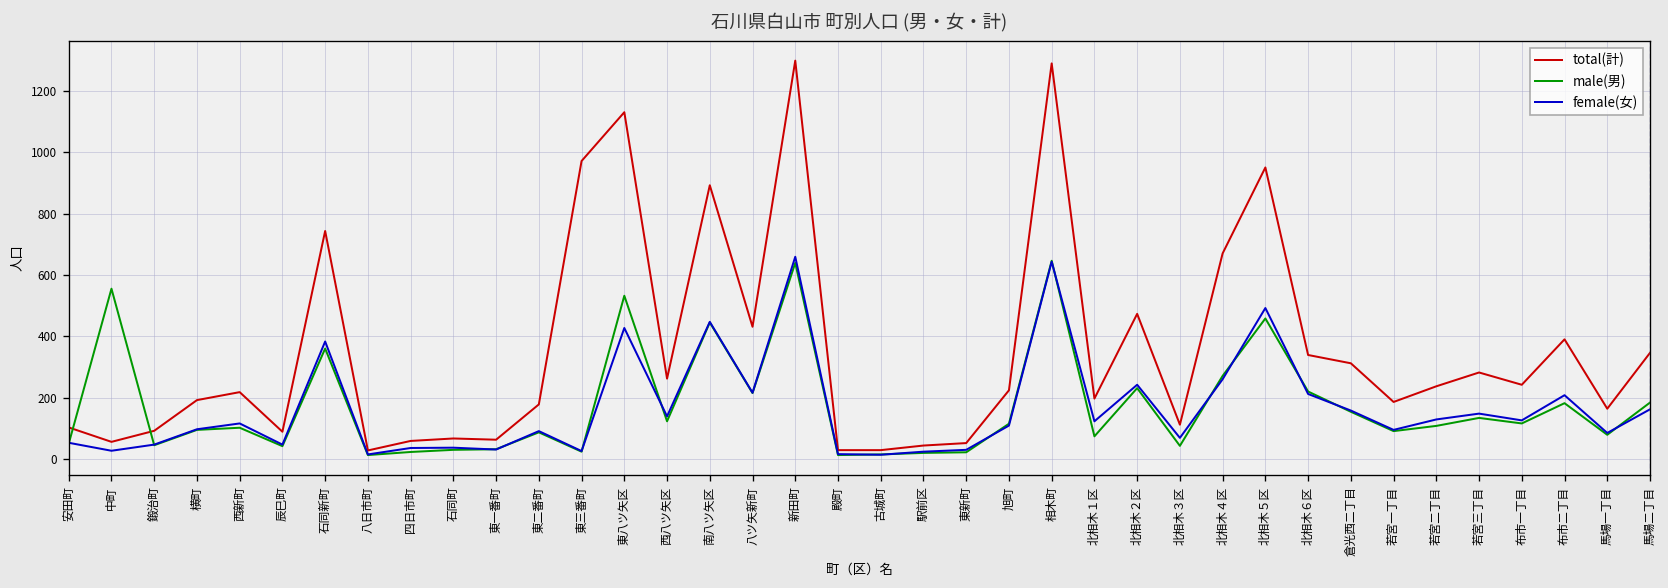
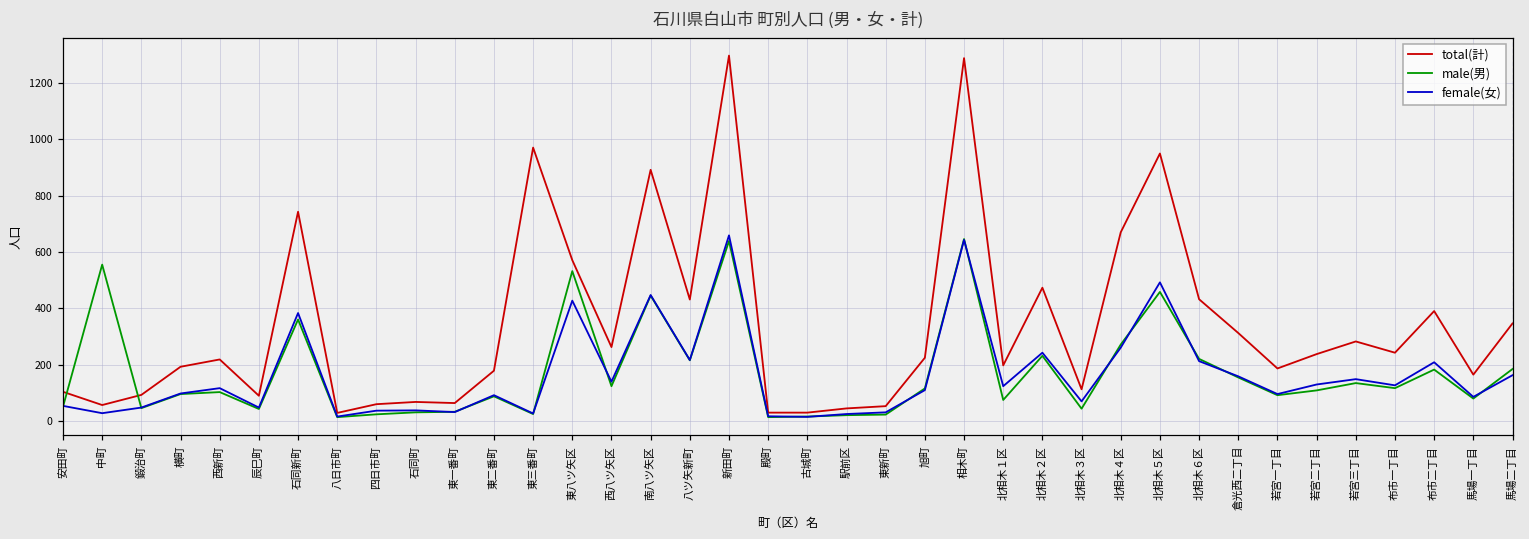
total(計), 東八ツ矢区: 1130 -> 570
total(計), 北相木６区: 340 -> 430
